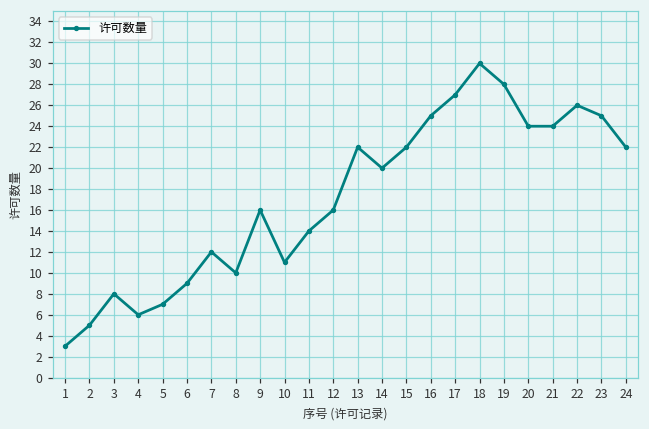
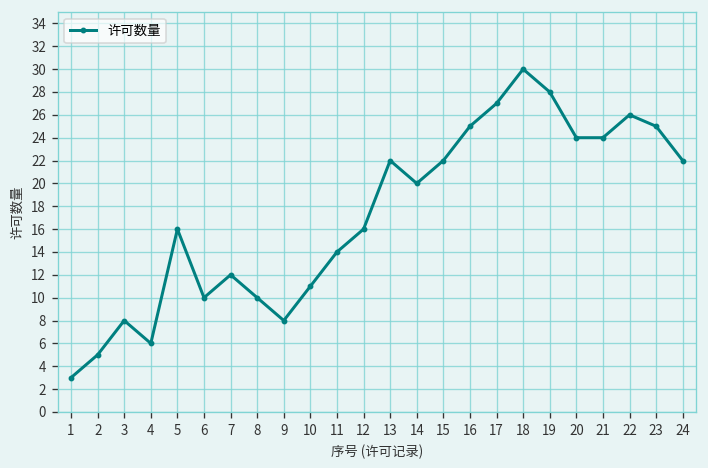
5: 7 -> 16
6: 9 -> 10
9: 16 -> 8
